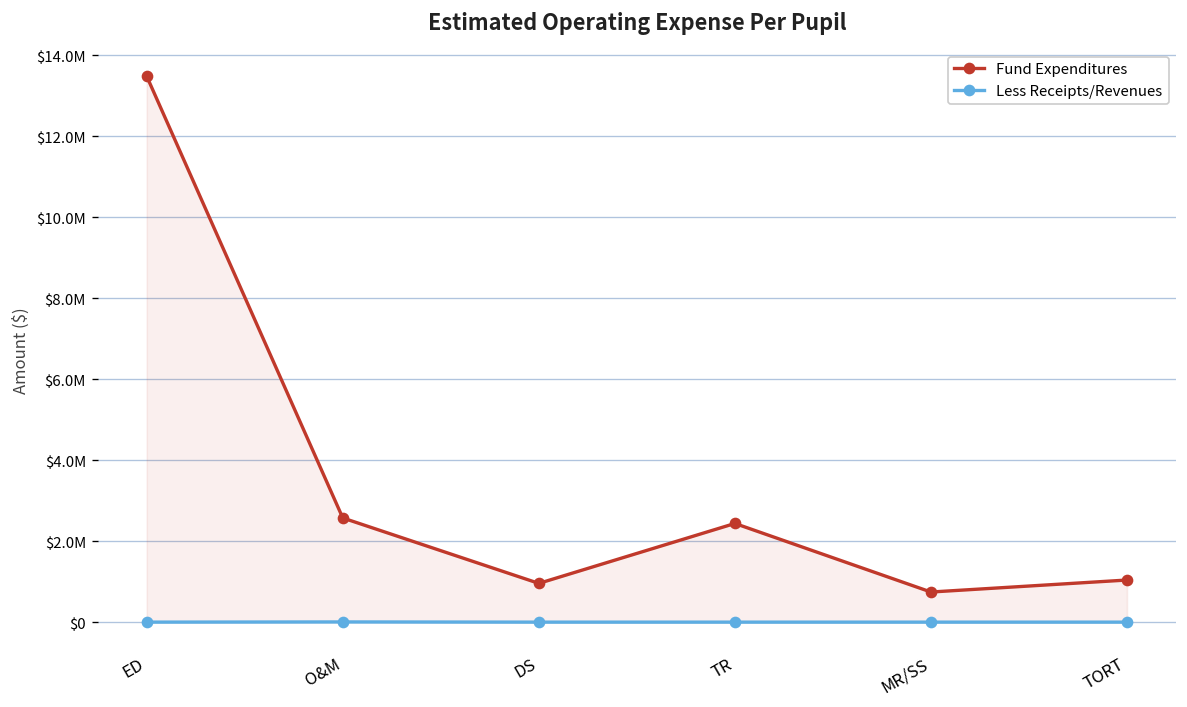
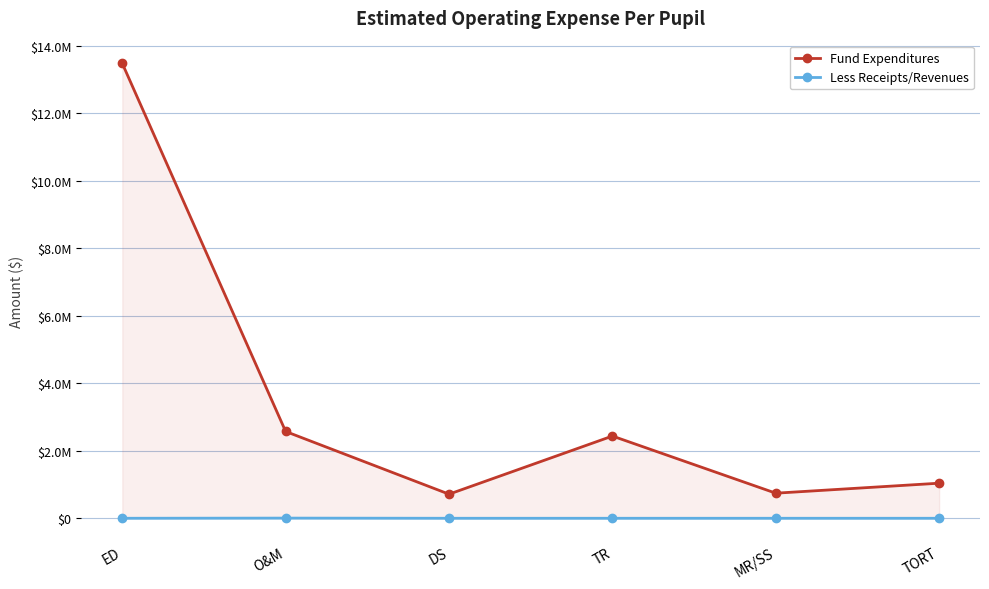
Fund Expenditures, DS: $1000000 -> $700000
